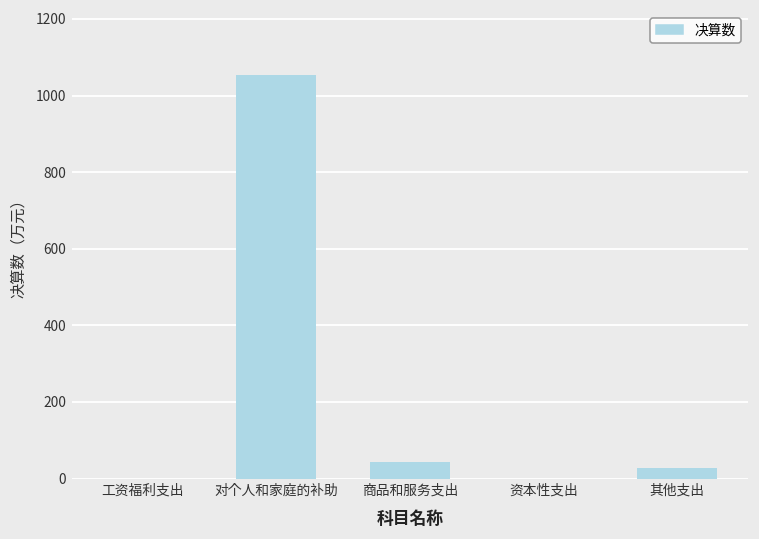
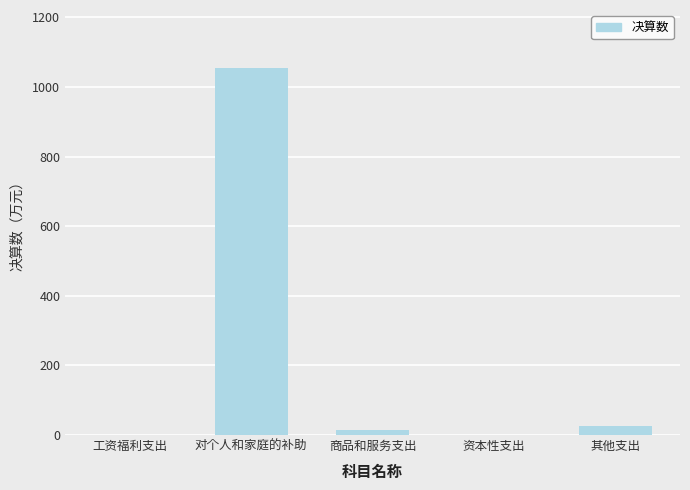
商品和服务支出: 40 -> 10
